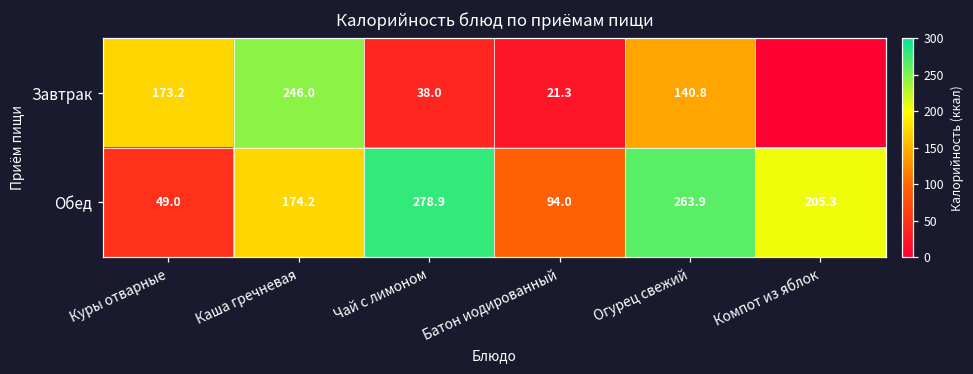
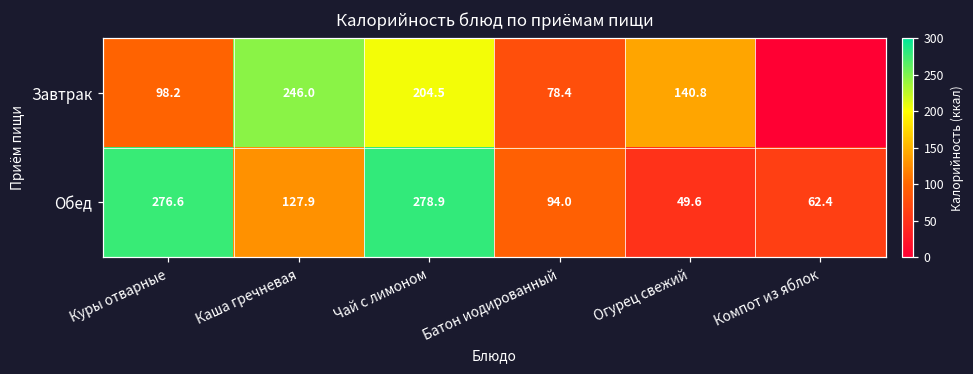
Завтрак, Куры отварные: 173.2 -> 98.2
Завтрак, Чай с лимоном: 38.0 -> 204.5
Завтрак, Батон иодированный: 21.3 -> 78.4
Обед, Куры отварные: 49.0 -> 276.6
Обед, Каша гречневая: 174.2 -> 127.9
Обед, Огурец свежий: 263.9 -> 49.6
Обед, Компот из яблок: 205.3 -> 62.4
